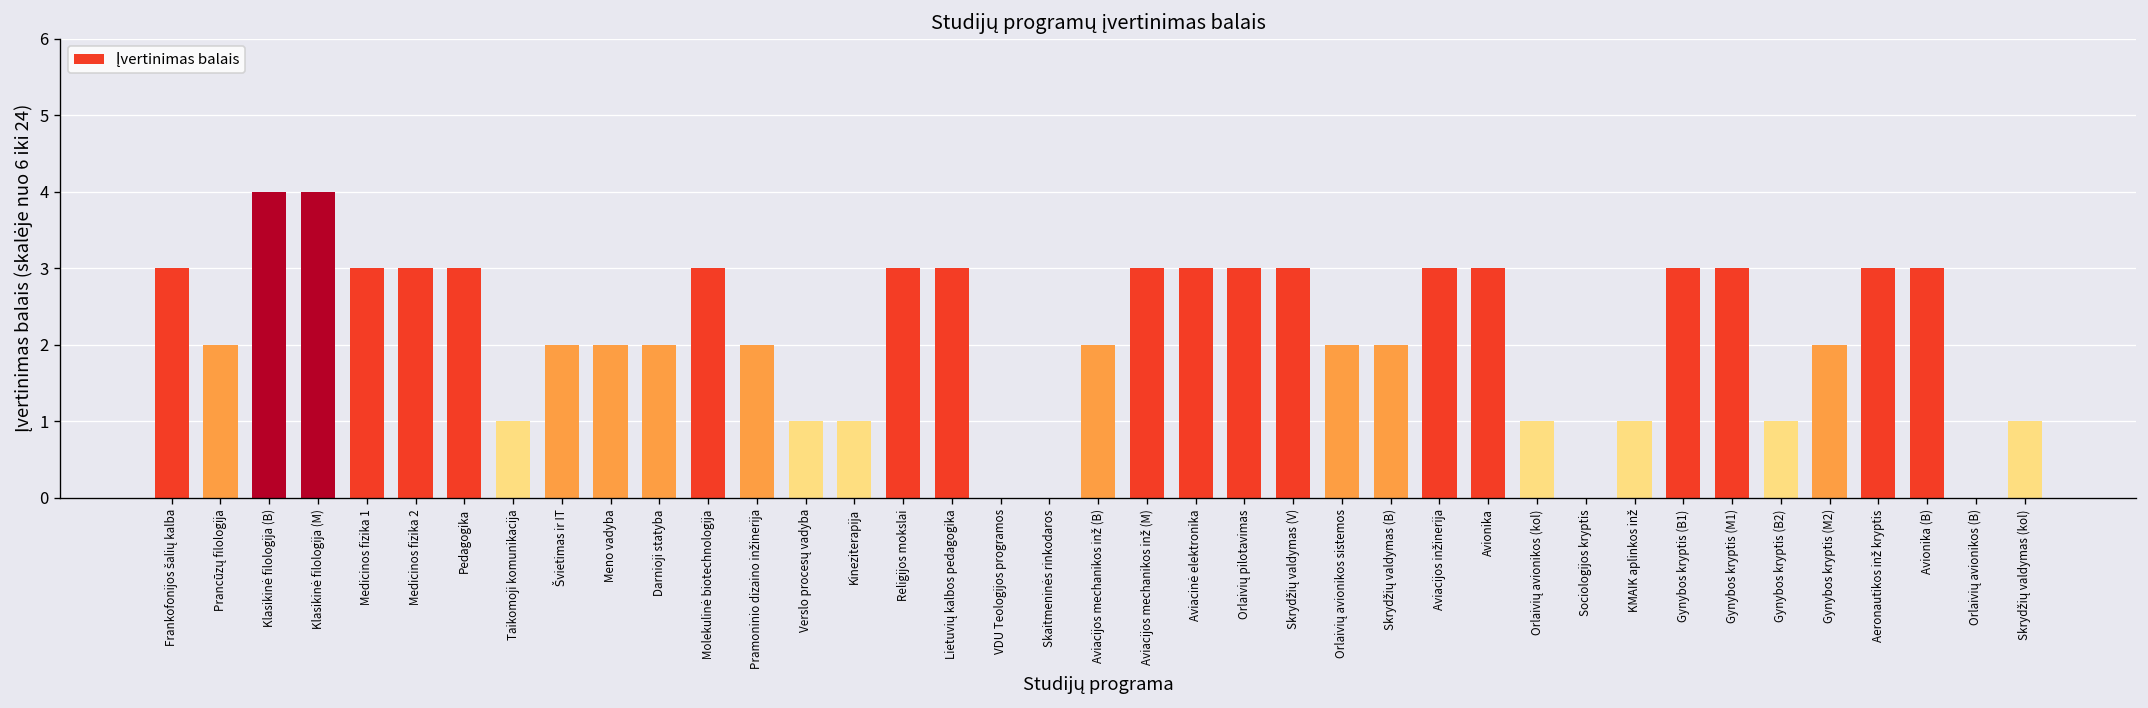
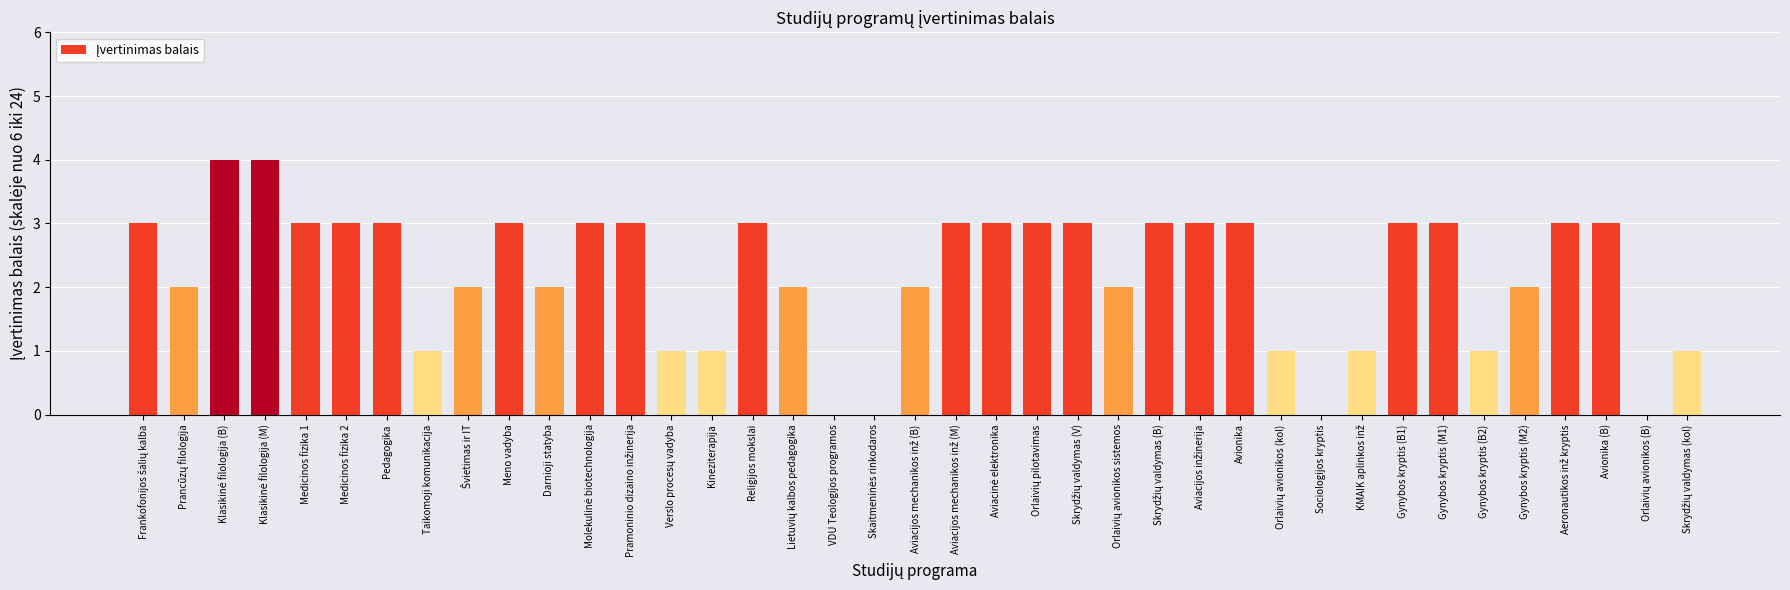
Meno vadyba: 2 -> 3
Pramoninio dizaino inžinerija: 2 -> 3
Lietuvių kalbos pedagogika: 3 -> 2
Skrydžių valdymas (B): 2 -> 3
